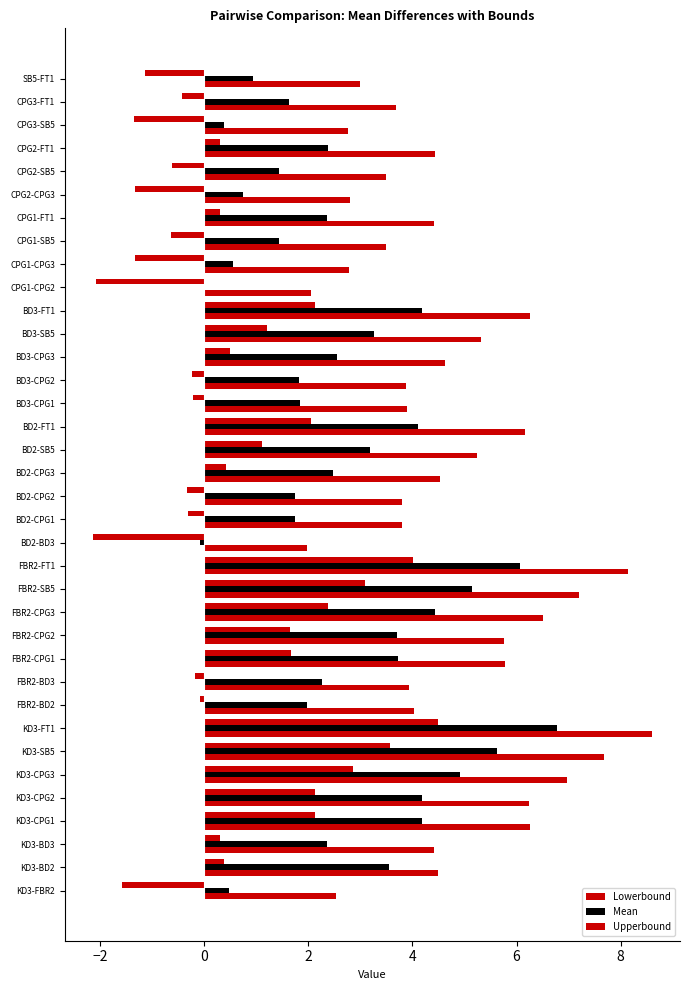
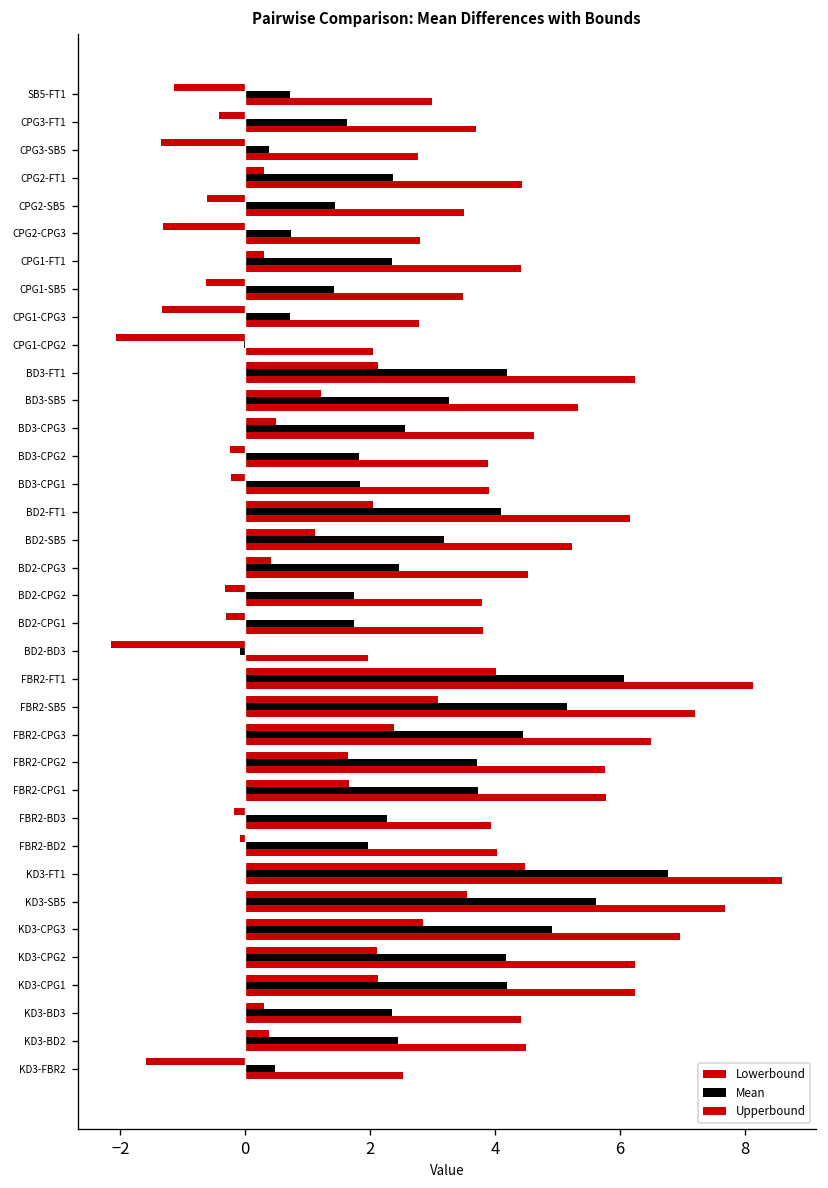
Mean, SB5-FT1: 0.9 -> 0.7
Mean, CPG1-CPG3: 0.5 -> 0.7
Mean, KD3-BD2: 3.6 -> 2.4
